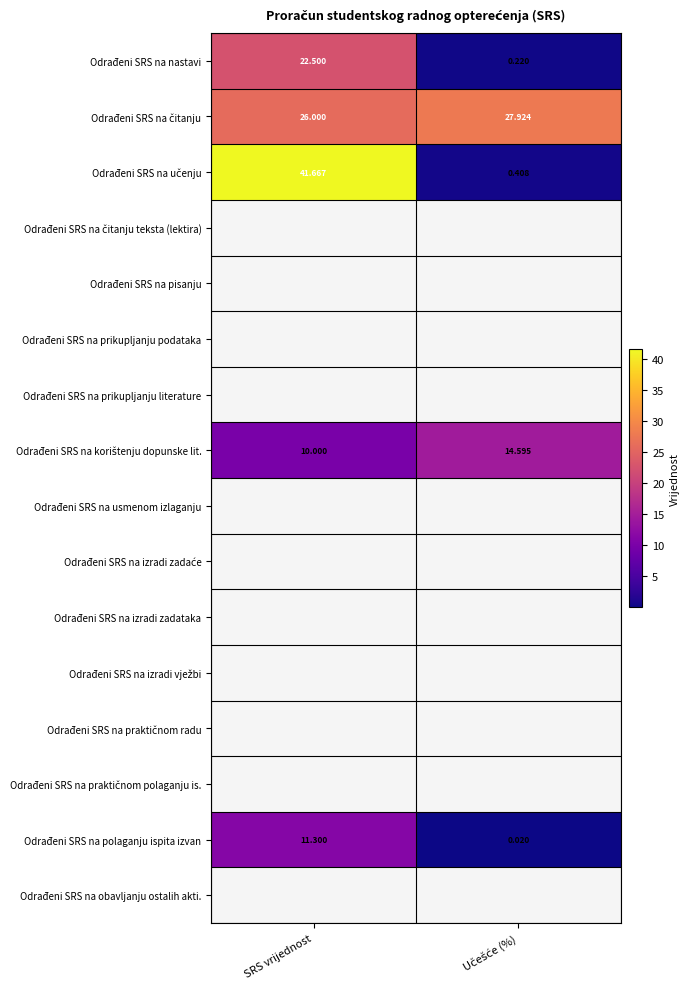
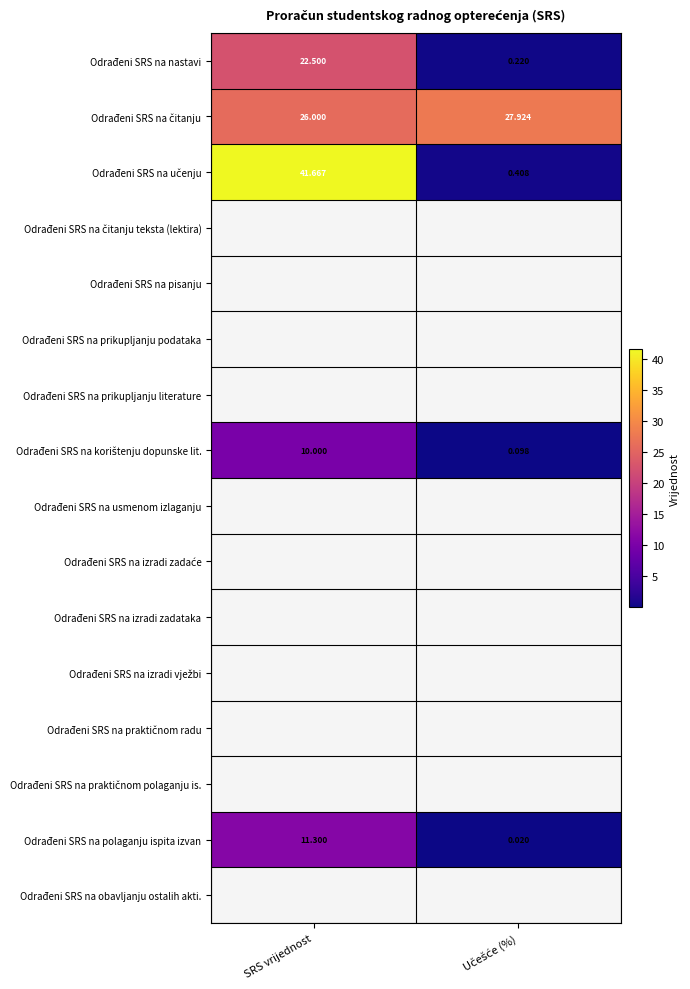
Odrađeni SRS na korištenju dopunske lit., Učešće (%): 14.595 -> 0.098
